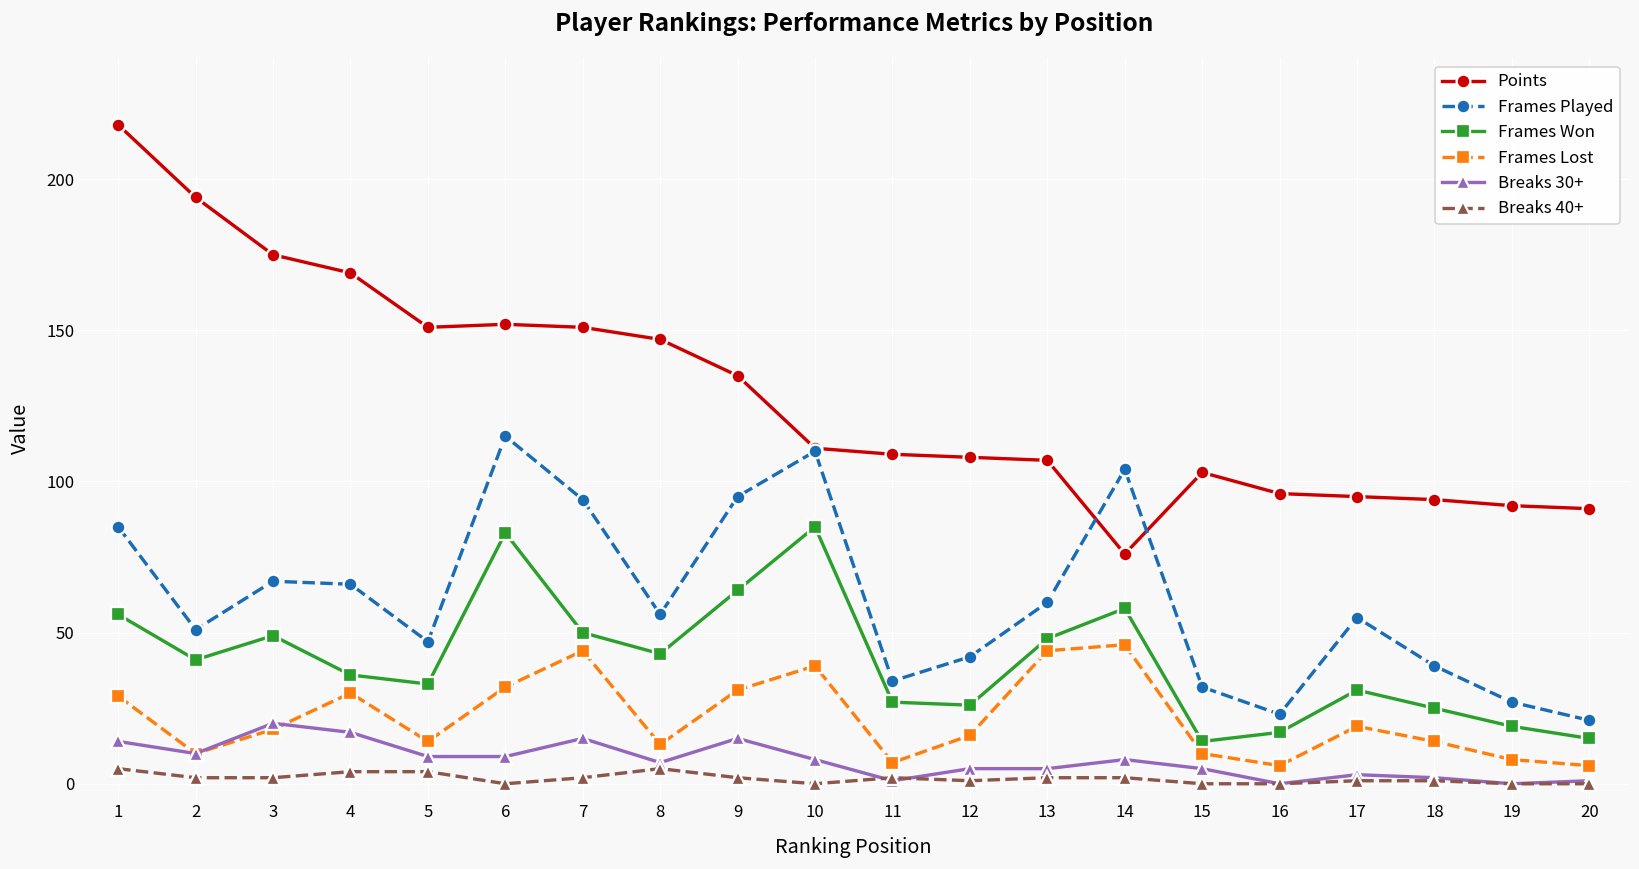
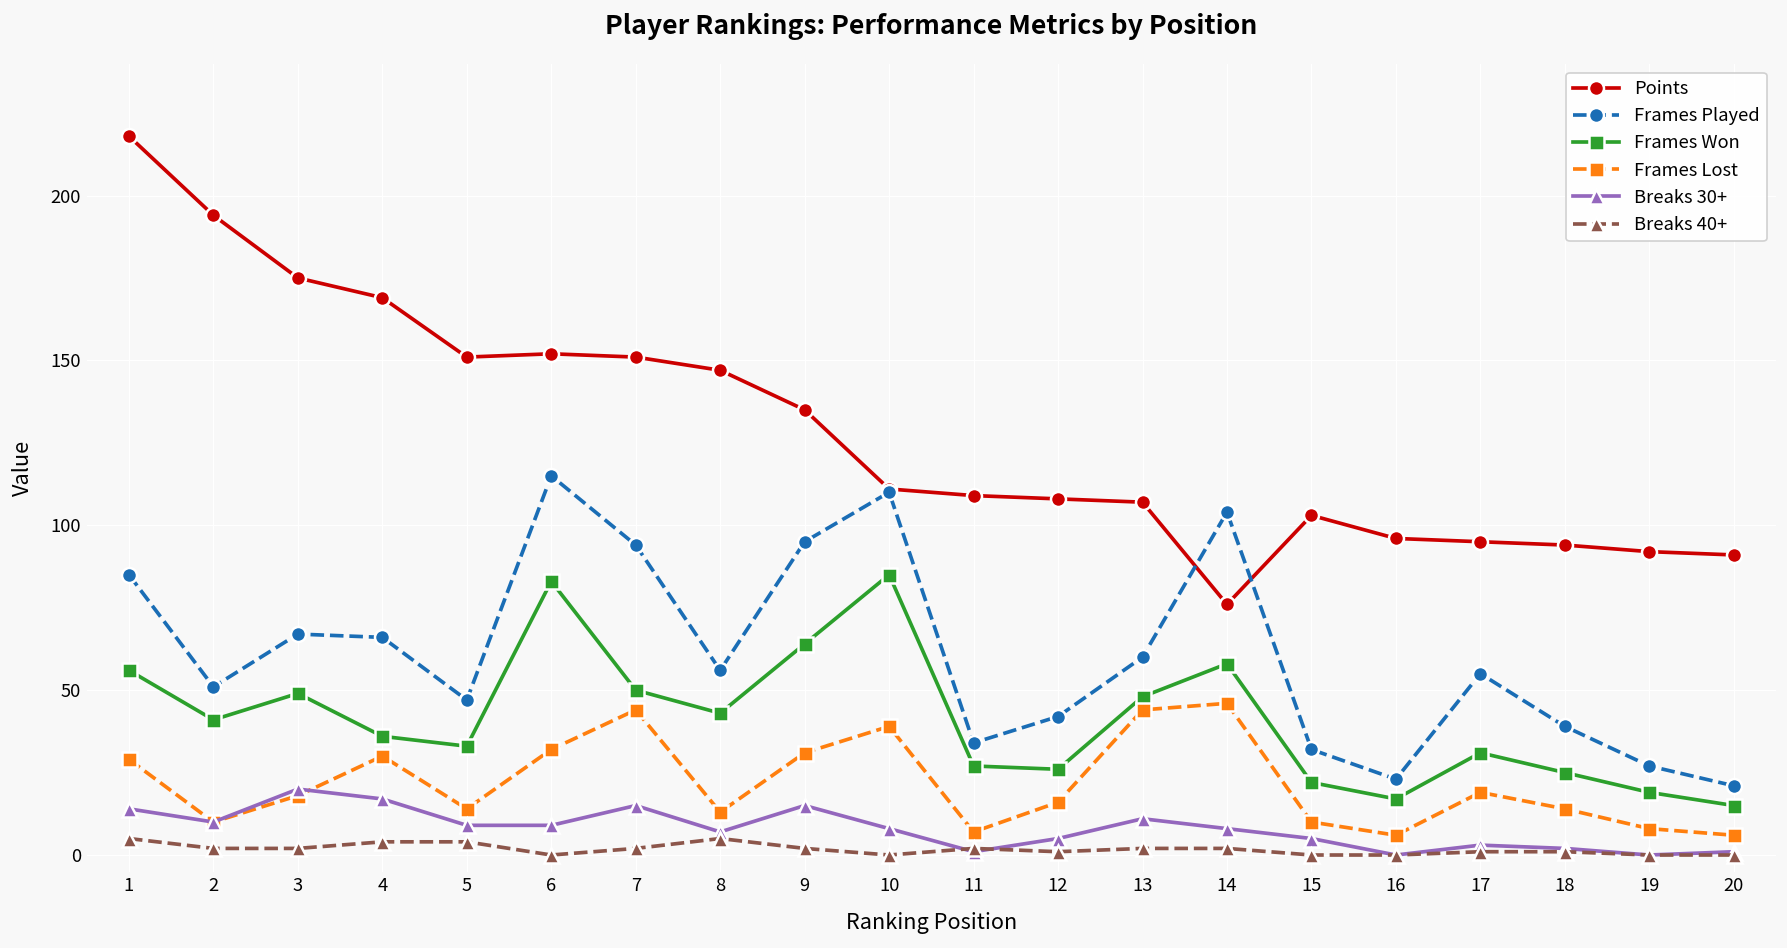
Breaks 30+, 13: 5 -> 11
Frames Won, 15: 14 -> 22
